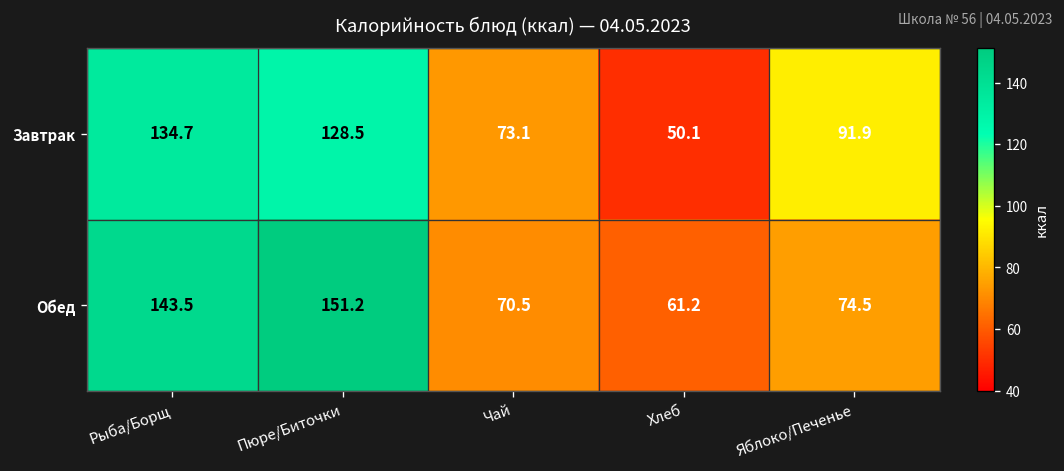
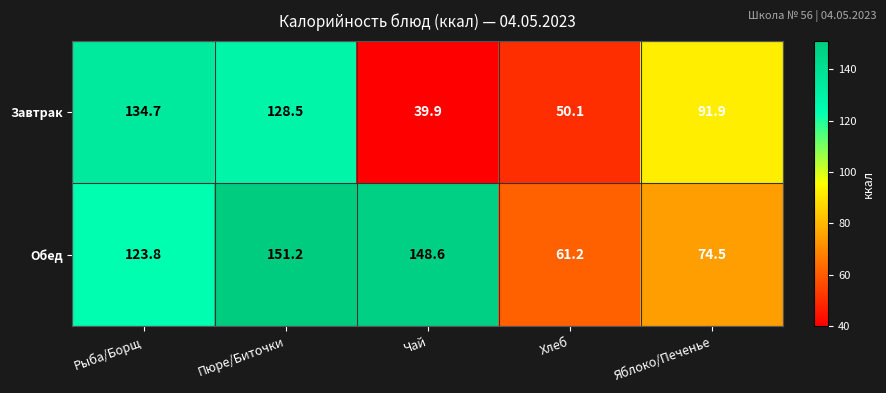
Завтрак, Чай: 73.1 -> 39.9
Обед, Рыба/Борщ: 143.5 -> 123.8
Обед, Чай: 70.5 -> 148.6
